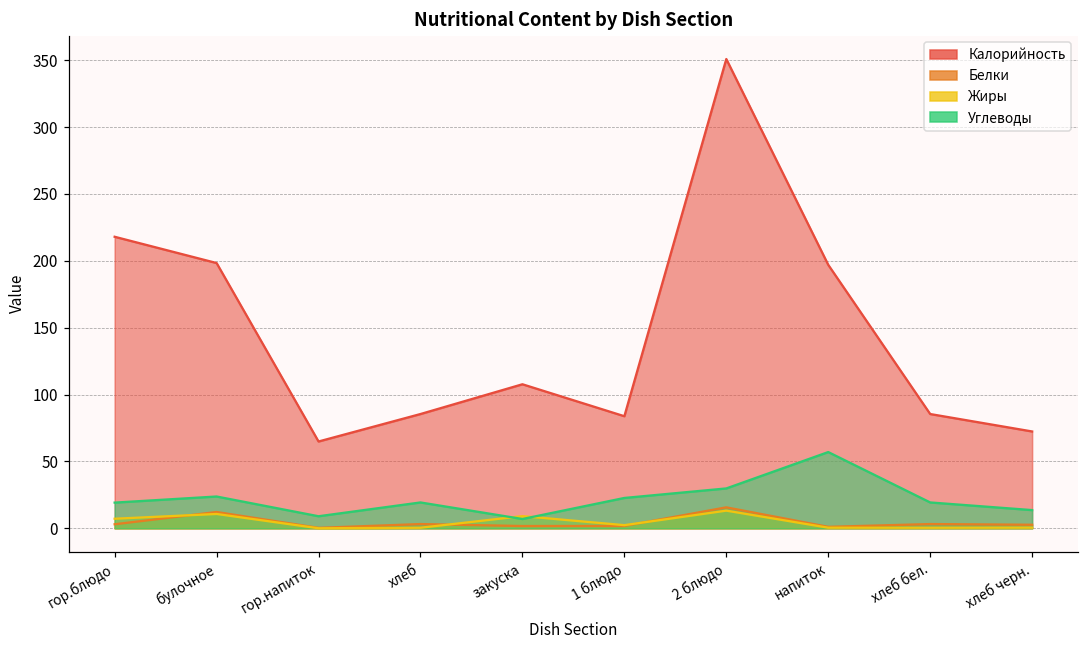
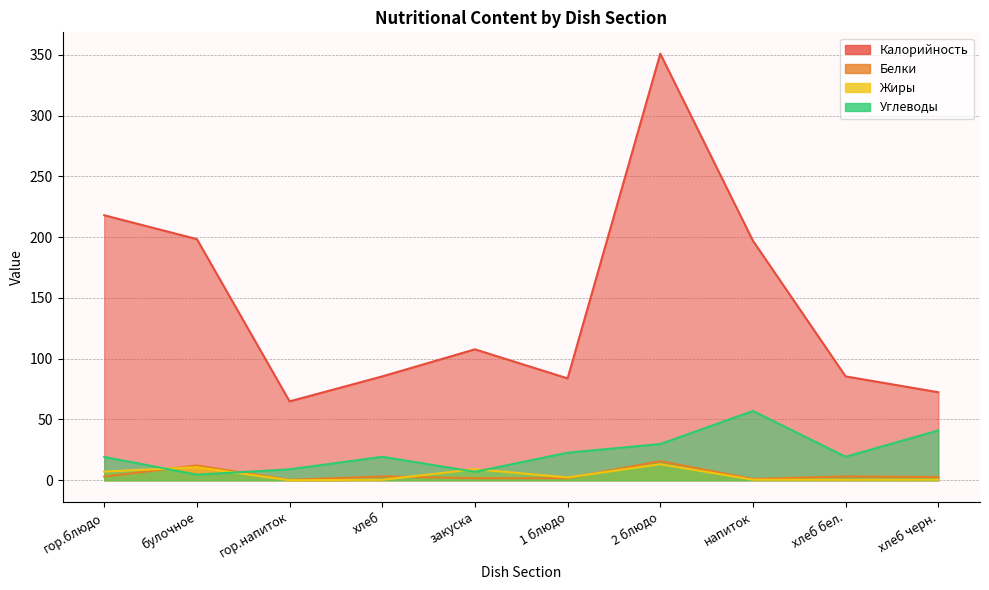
Углеводы, булочное: 24 -> 5
Углеводы, хлеб черн.: 14 -> 41
